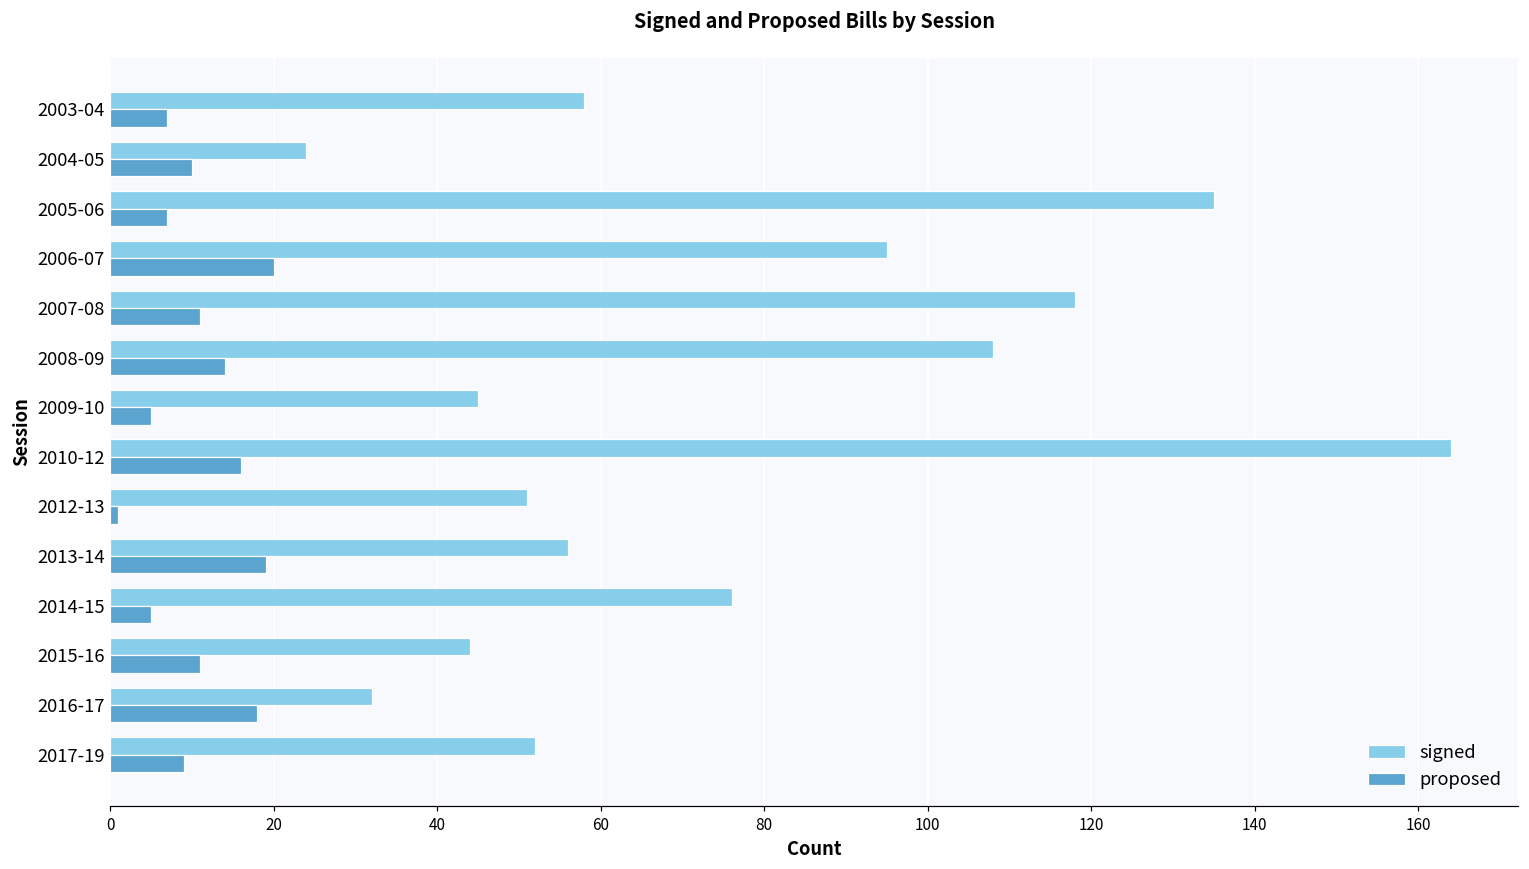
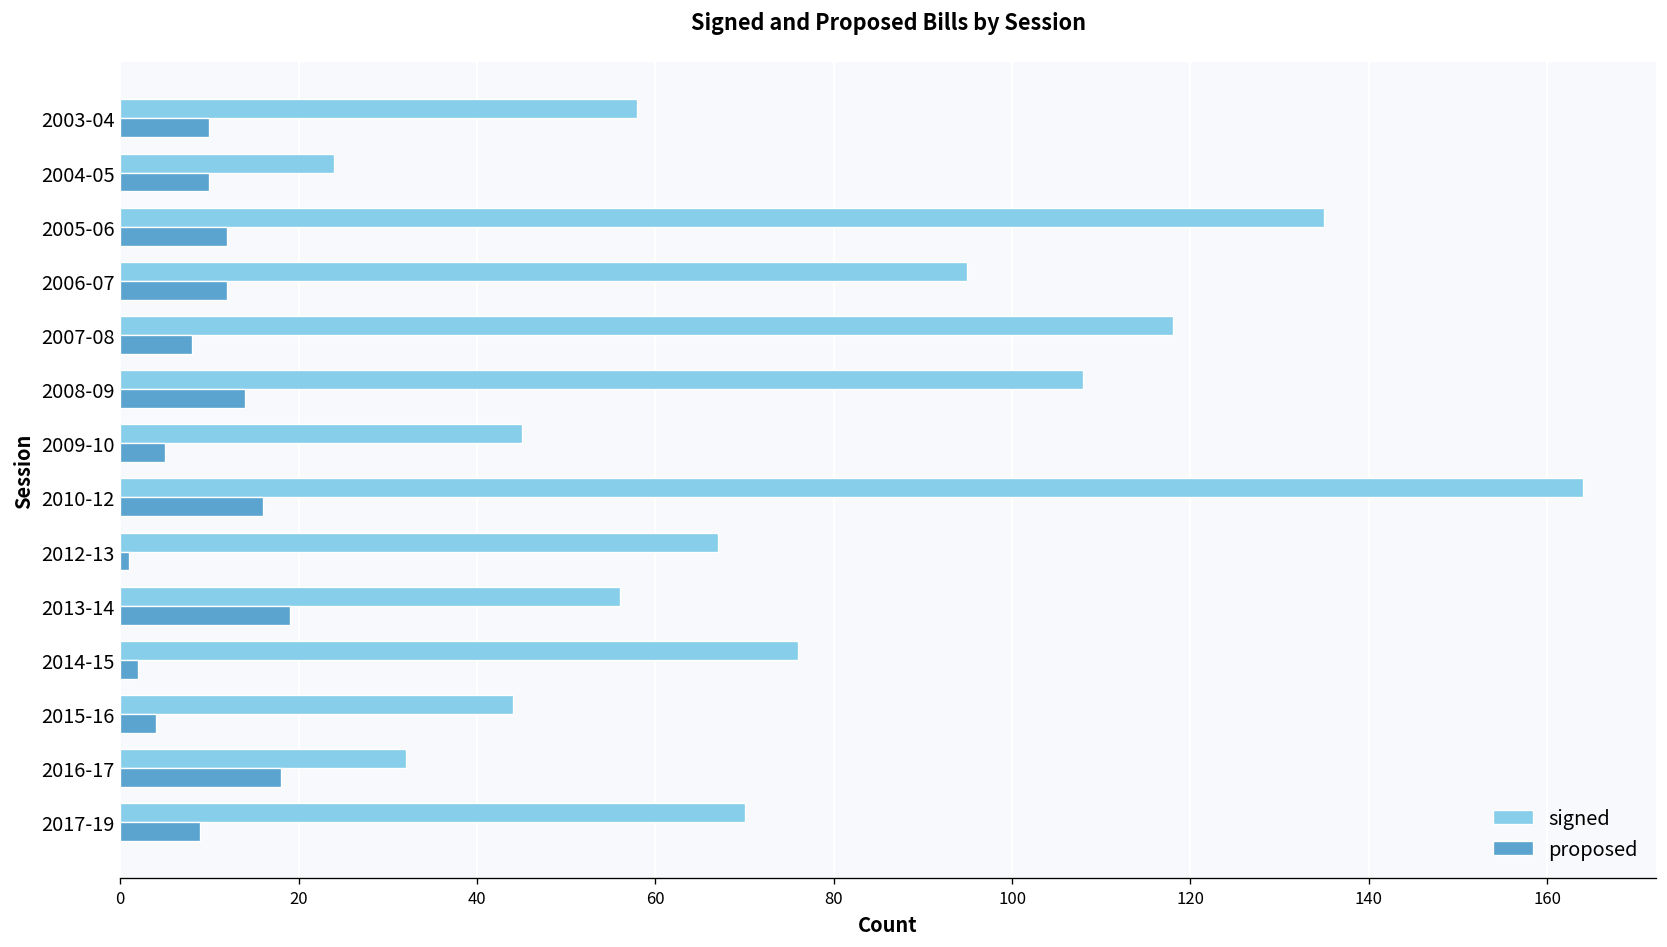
proposed, 2003-04: 7 -> 10
proposed, 2005-06: 7 -> 12
proposed, 2006-07: 20 -> 12
proposed, 2007-08: 11 -> 8
signed, 2012-13: 51 -> 67
proposed, 2014-15: 5 -> 2
proposed, 2015-16: 11 -> 4
signed, 2017-19: 52 -> 70
